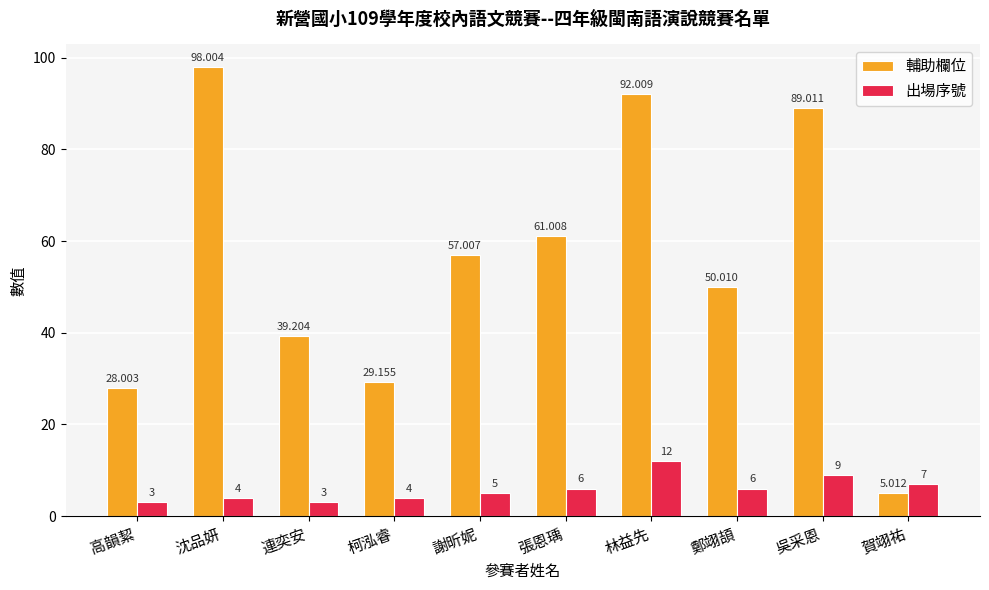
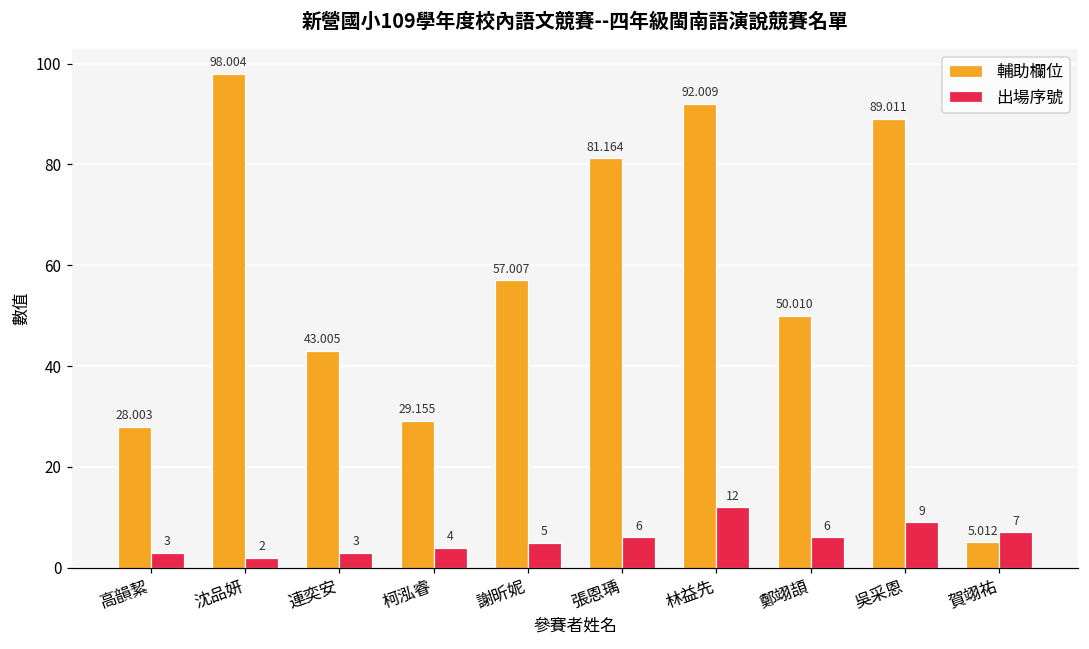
出場序號, 沈品妍: 4 -> 2
輔助欄位, 連奕安: 39.204 -> 43.005
輔助欄位, 張恩瑀: 61.008 -> 81.164
